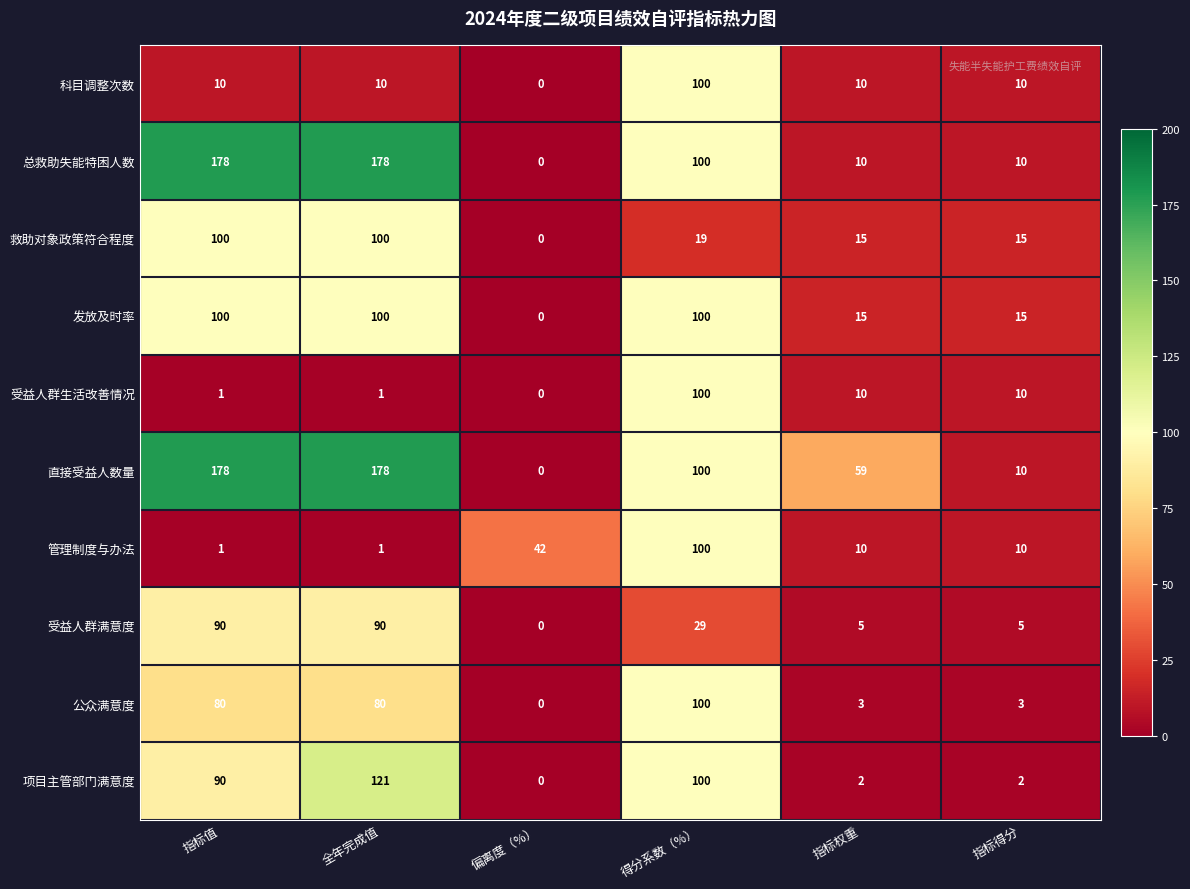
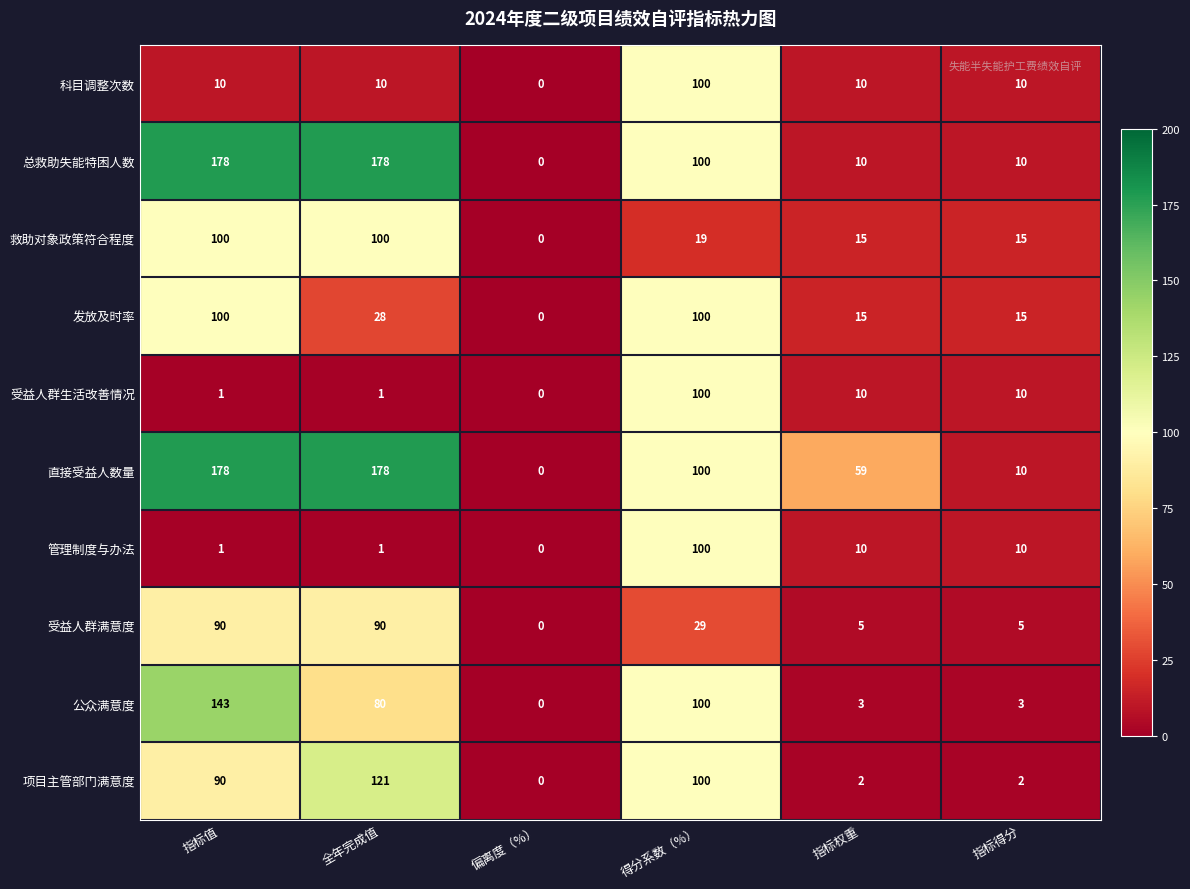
发放及时率, 全年完成值: 100 -> 28
管理制度与办法, 偏离度（%）: 42 -> 0
公众满意度, 指标值: 80 -> 143
